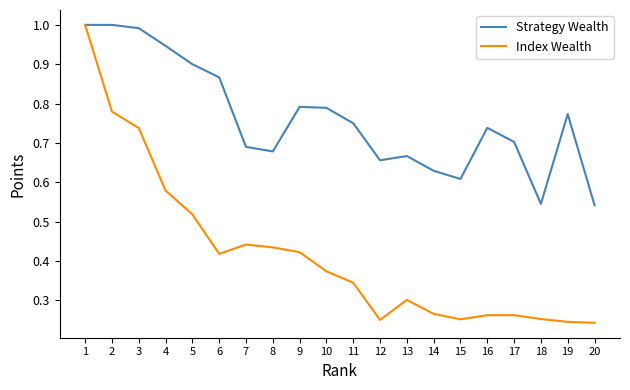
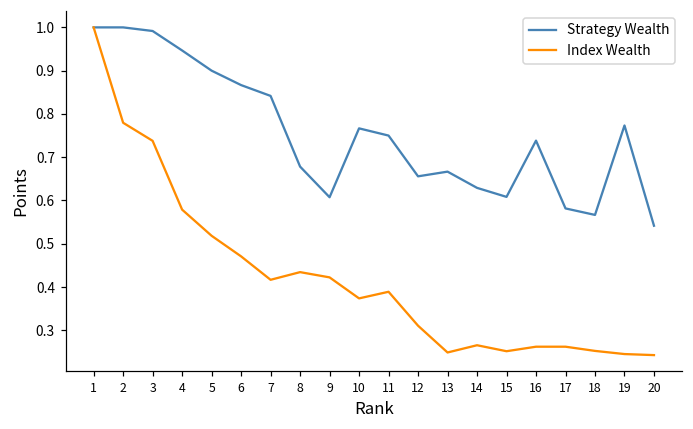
Index Wealth, 6: 0.42 -> 0.47
Strategy Wealth, 7: 0.69 -> 0.84
Index Wealth, 7: 0.44 -> 0.42
Strategy Wealth, 9: 0.79 -> 0.61
Strategy Wealth, 10: 0.79 -> 0.77
Index Wealth, 11: 0.34 -> 0.39
Index Wealth, 12: 0.25 -> 0.31
Index Wealth, 13: 0.30 -> 0.25
Strategy Wealth, 17: 0.70 -> 0.58
Strategy Wealth, 18: 0.55 -> 0.57
